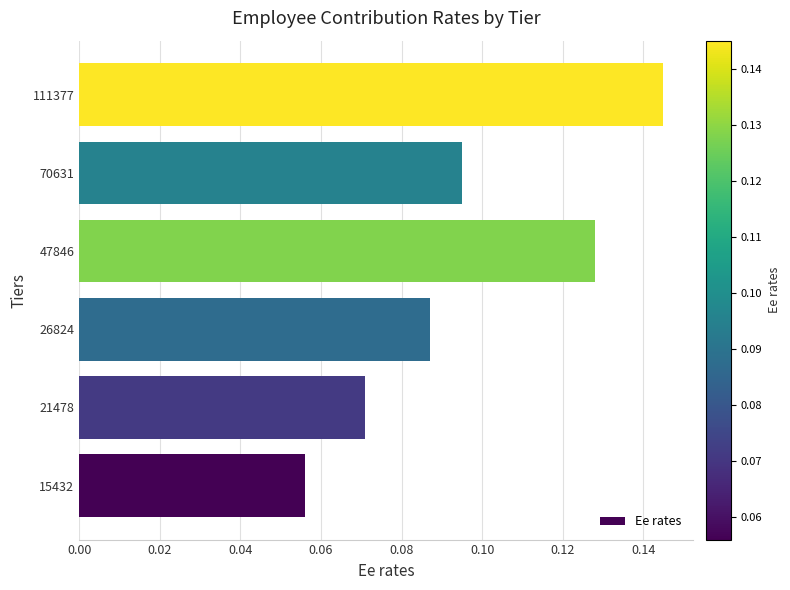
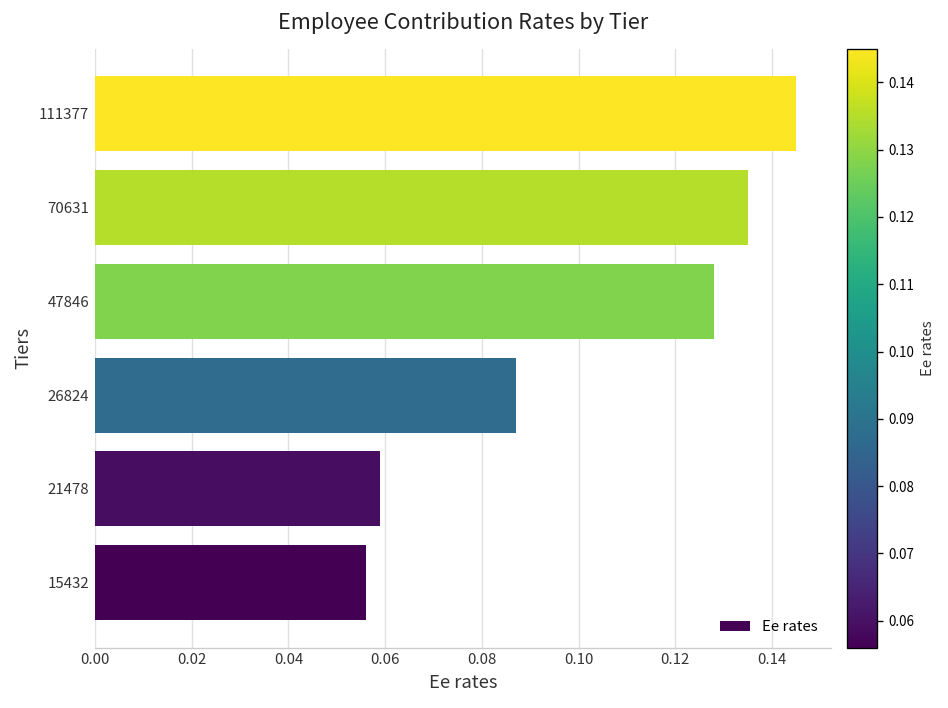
70631: 0.095 -> 0.135
21478: 0.071 -> 0.059
